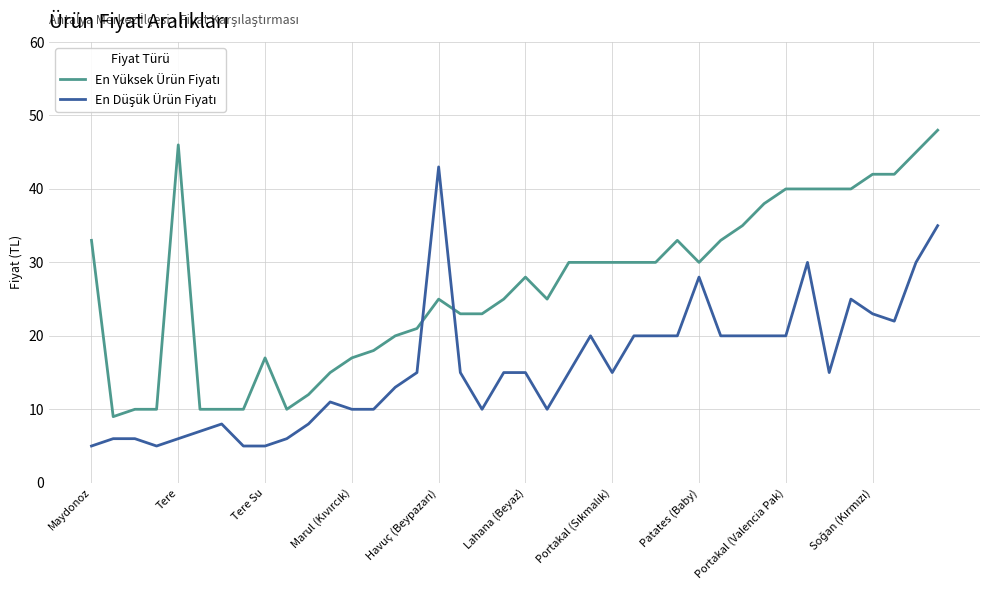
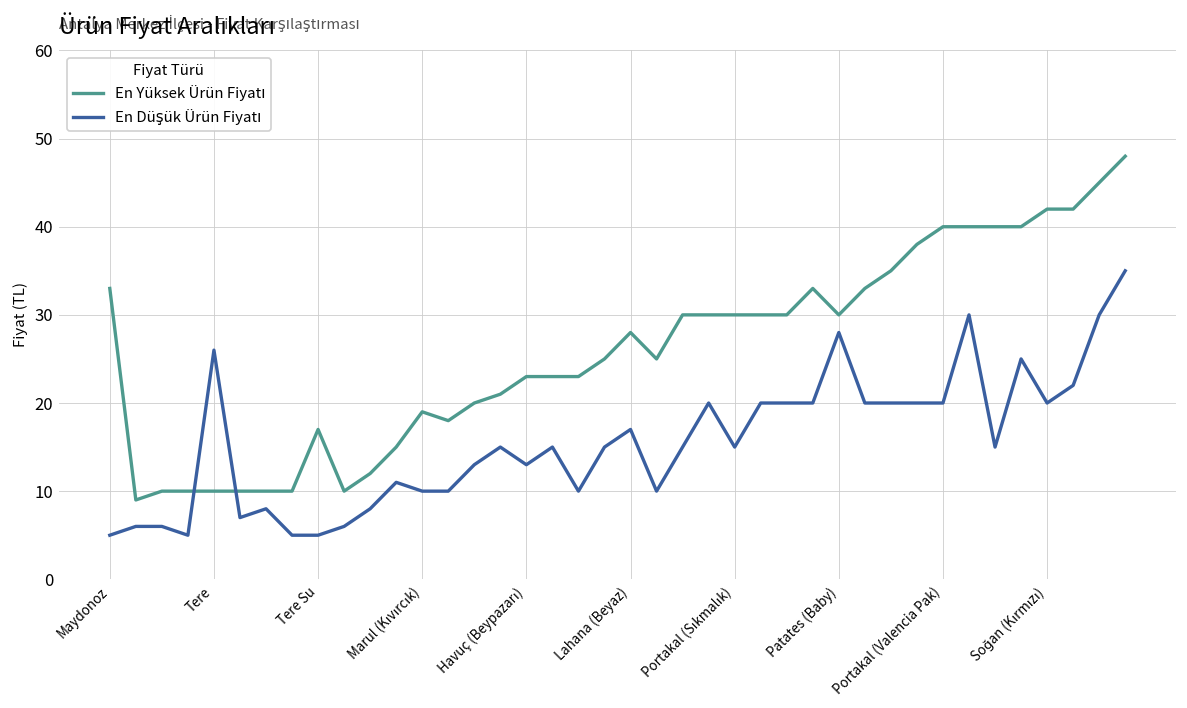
En Yüksek Ürün Fiyatı, Tere: 46 -> 10
En Düşük Ürün Fiyatı, Tere: 6 -> 26
En Yüksek Ürün Fiyatı, Marul (Kıvırcık): 17 -> 19
En Yüksek Ürün Fiyatı, Havuç (Beypazarı): 25 -> 23
En Düşük Ürün Fiyatı, Havuç (Beypazarı): 43 -> 13
En Düşük Ürün Fiyatı, Lahana (Beyaz): 15 -> 17
En Düşük Ürün Fiyatı, Soğan (Kırmızı): 23 -> 20
